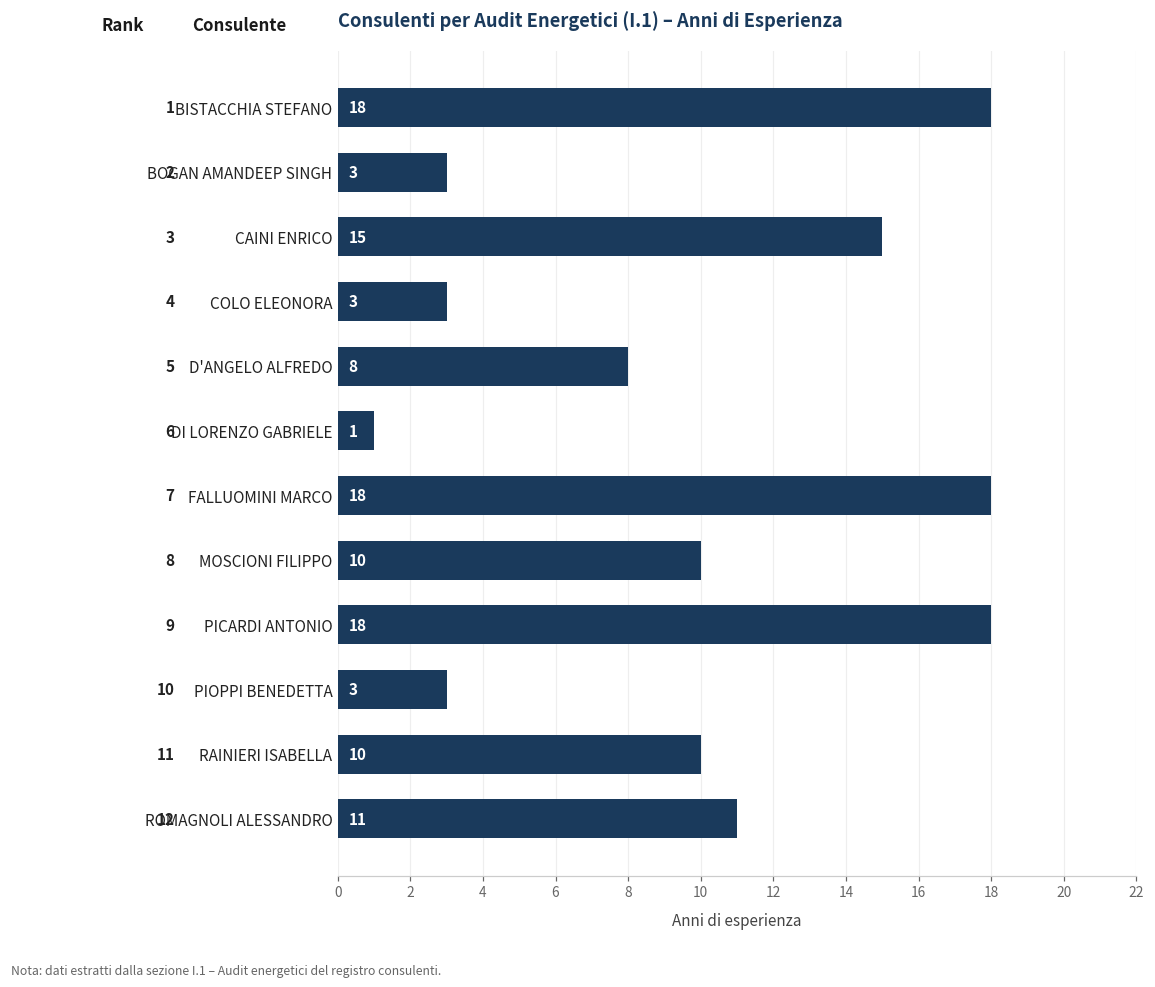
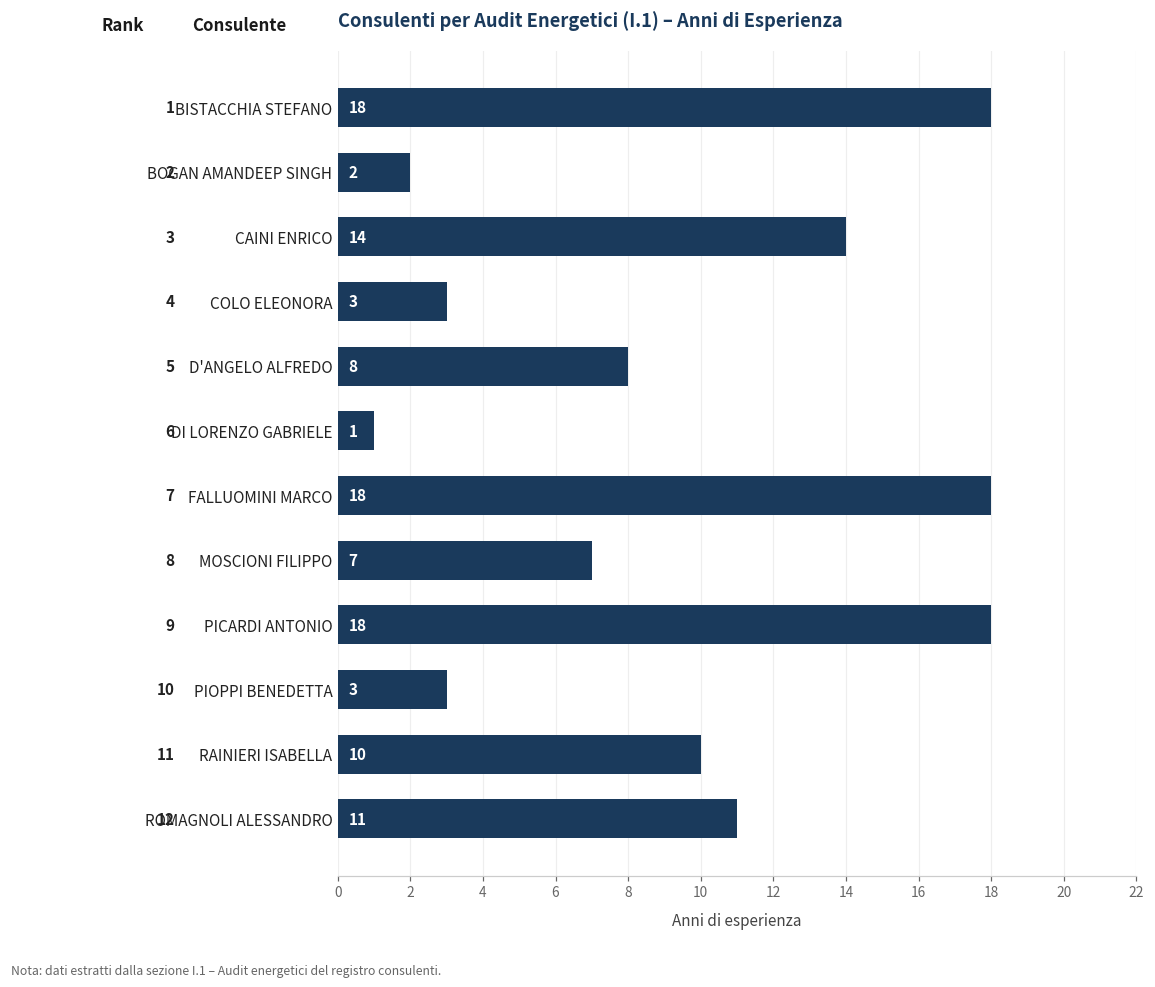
BOGAN AMANDEEP SINGH: 3 -> 2
CAINI ENRICO: 15 -> 14
MOSCIONI FILIPPO: 10 -> 7
